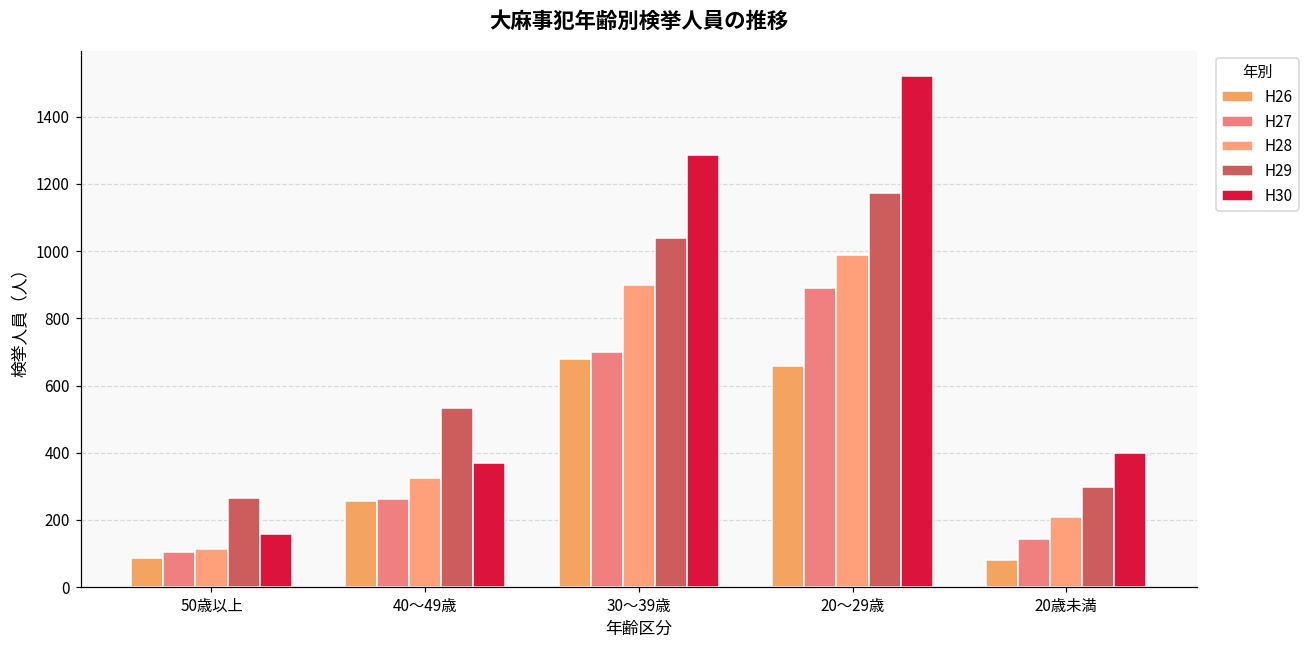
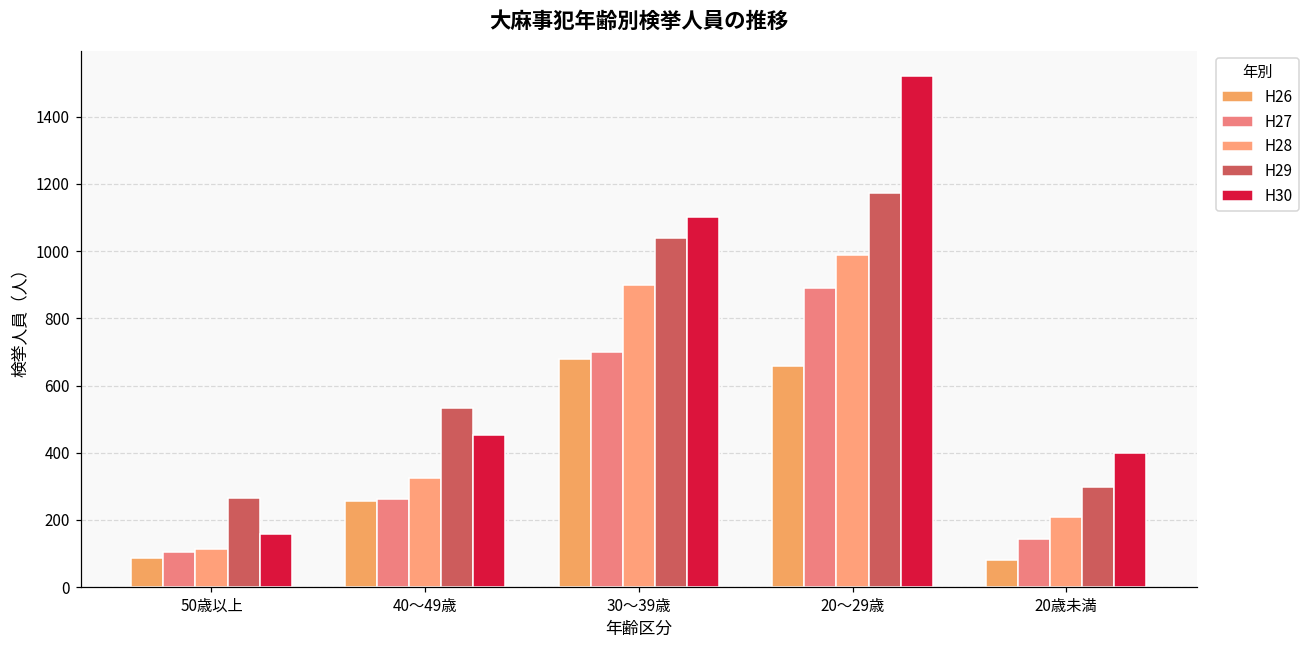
H30, 40～49歳: 370 -> 450
H30, 30～39歳: 1290 -> 1100
